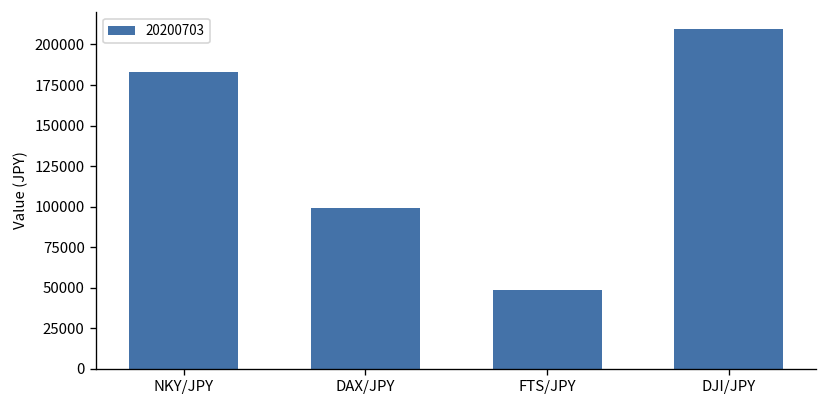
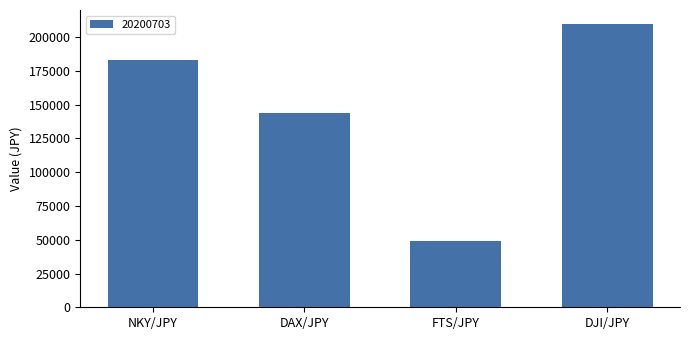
DAX/JPY: 99000 -> 144000
